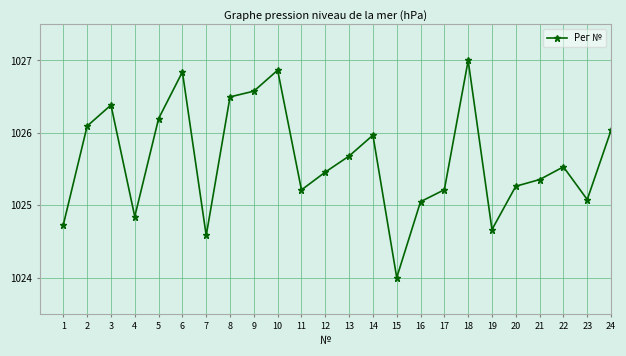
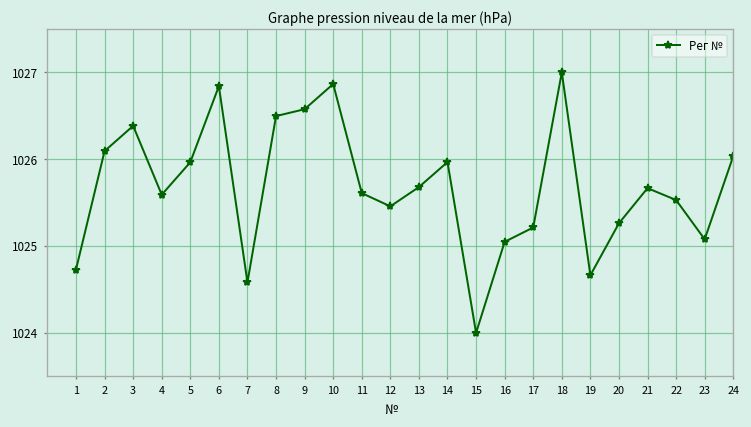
4: 1024.8 -> 1025.6
5: 1026.2 -> 1026.0
11: 1025.2 -> 1025.6
21: 1025.4 -> 1025.7
